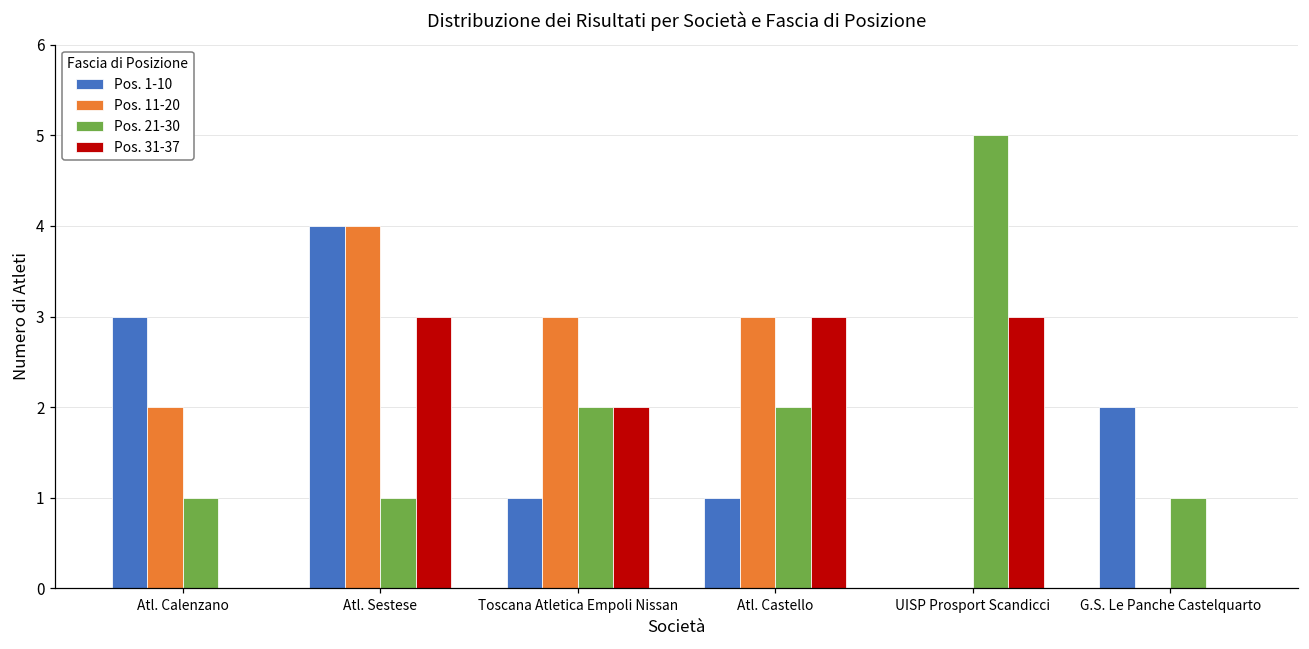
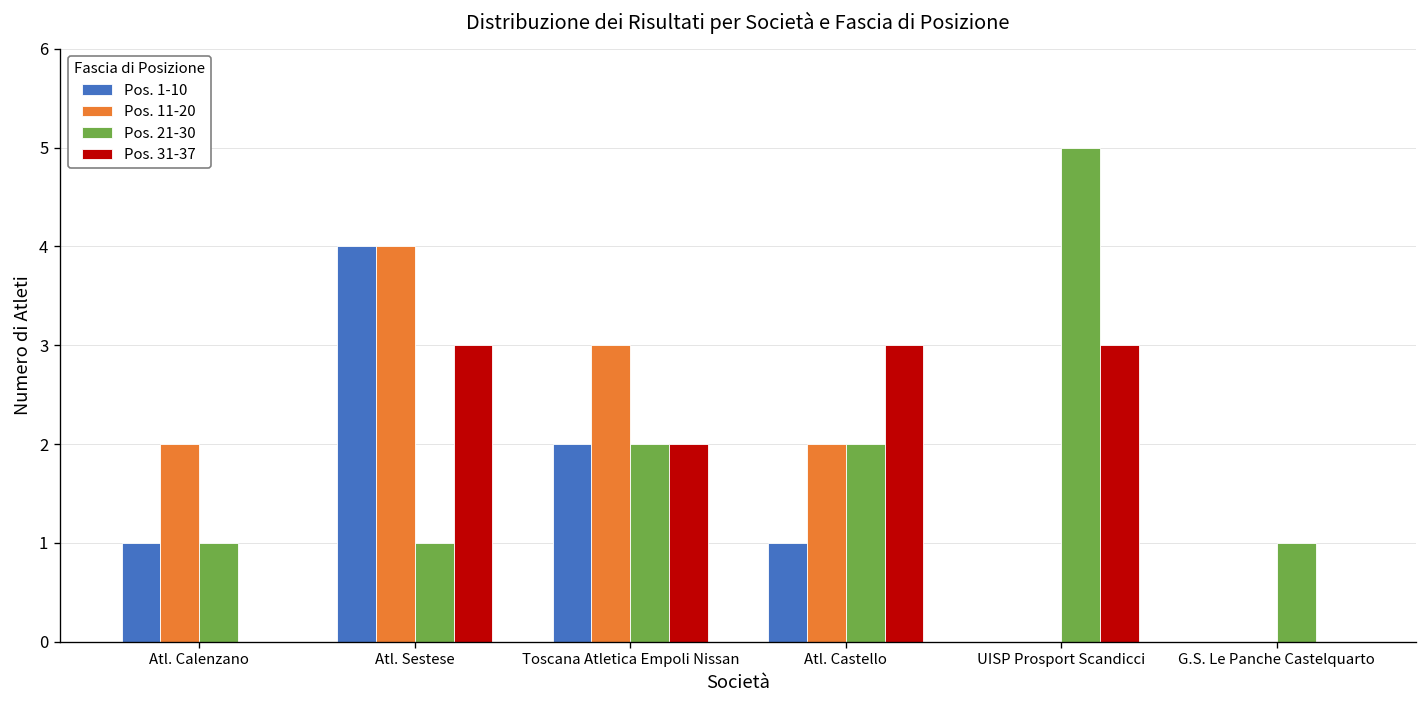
Pos. 1-10, Atl. Calenzano: 3 -> 1
Pos. 1-10, Toscana Atletica Empoli Nissan: 1 -> 2
Pos. 11-20, Atl. Castello: 3 -> 2
Pos. 1-10, G.S. Le Panche Castelquarto: 2 -> 0
